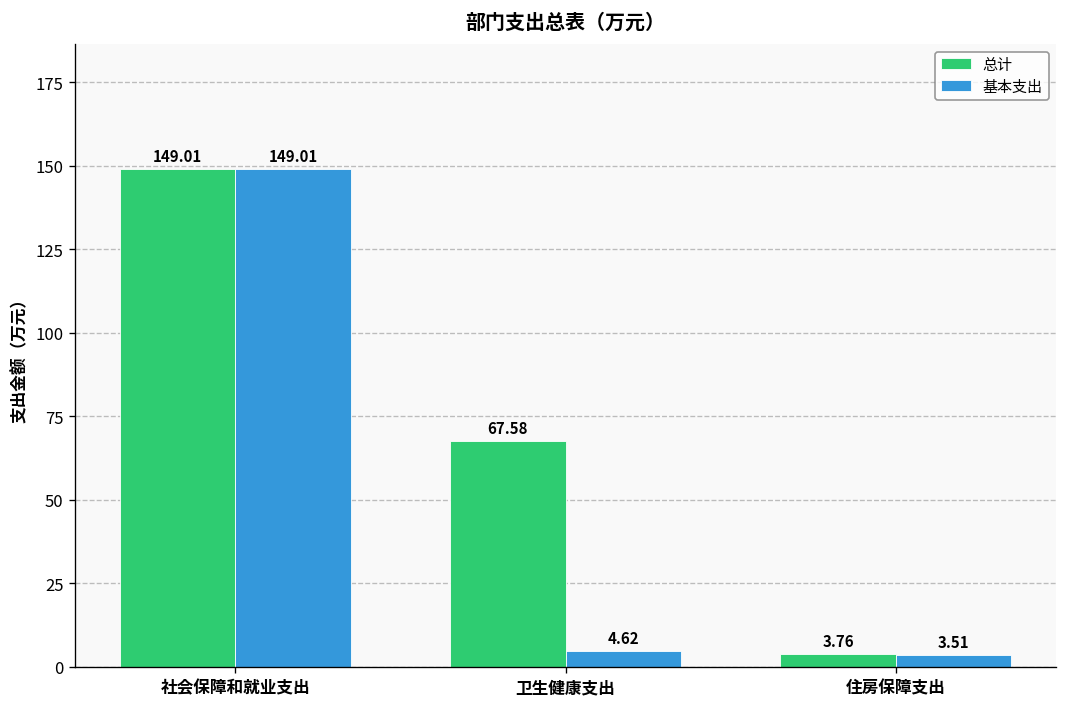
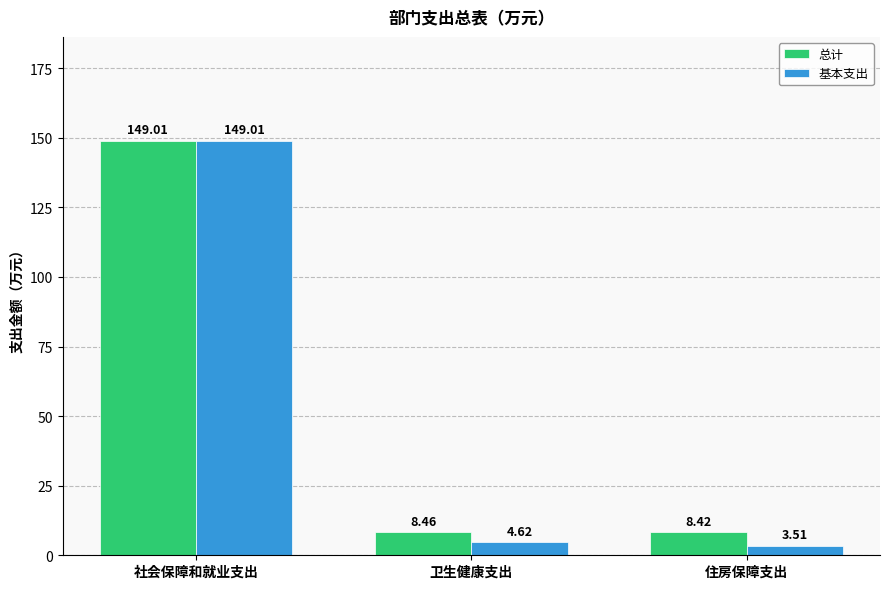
总计, 卫生健康支出: 67.58 -> 8.46
总计, 住房保障支出: 3.76 -> 8.42
